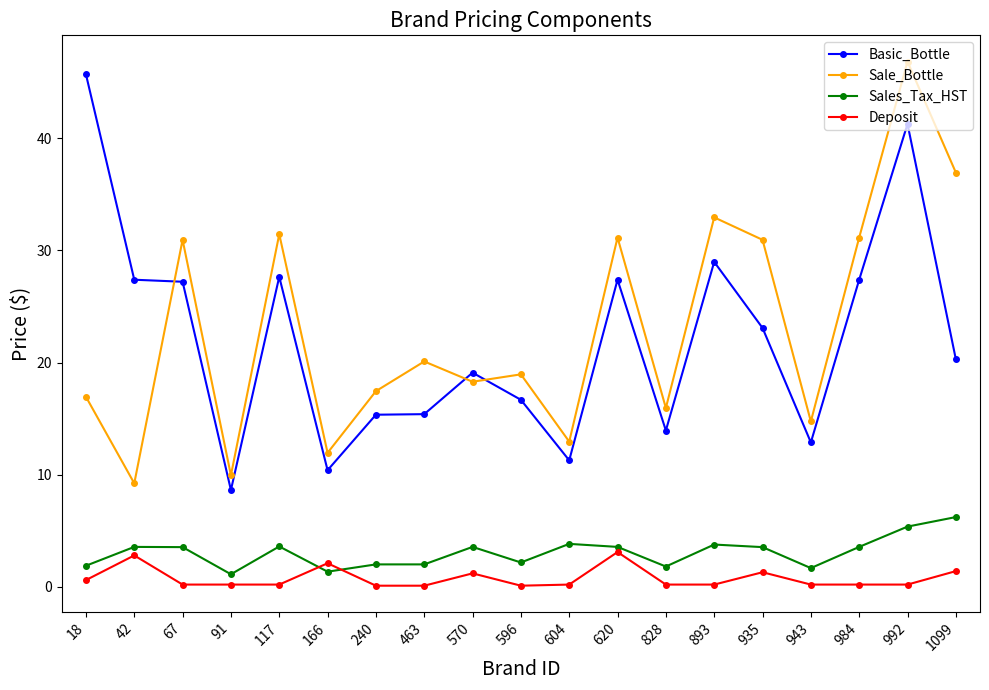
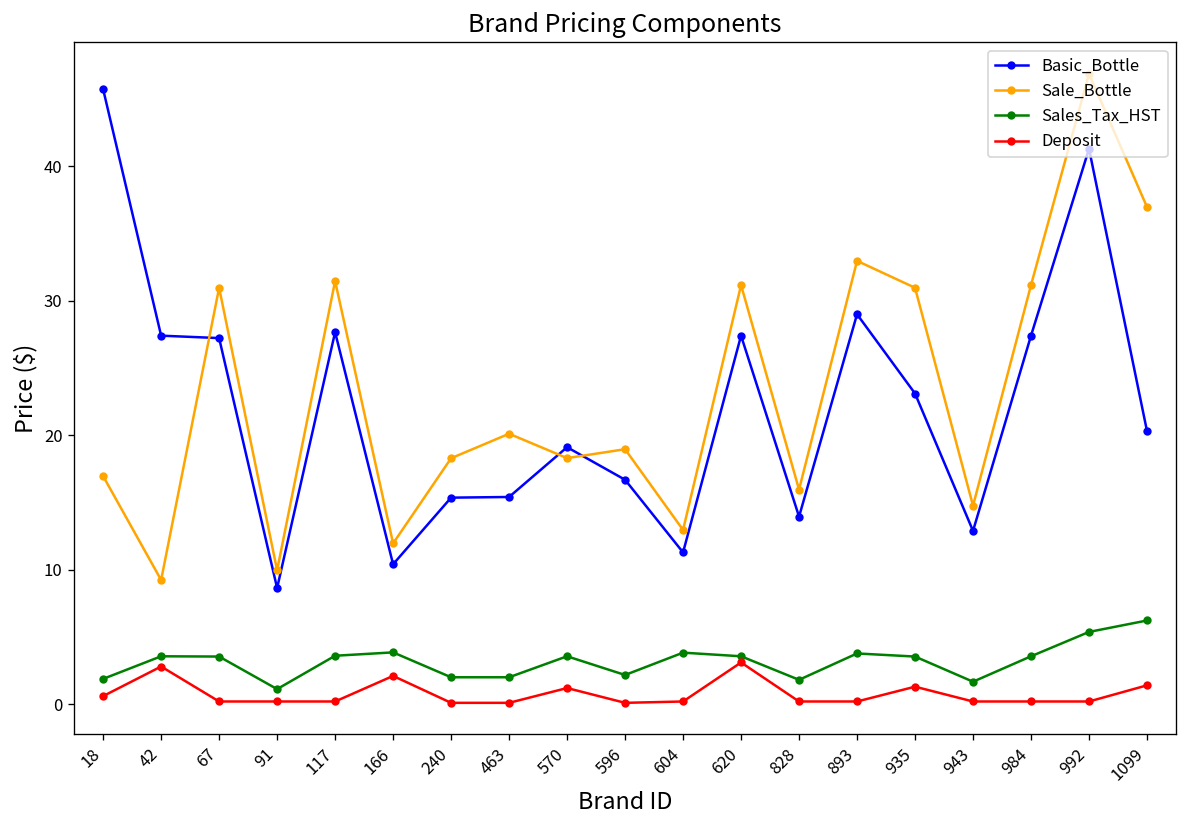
Sales_Tax_HST, 166: 1.4 -> 3.9
Sale_Bottle, 240: 17.5 -> 18.3
